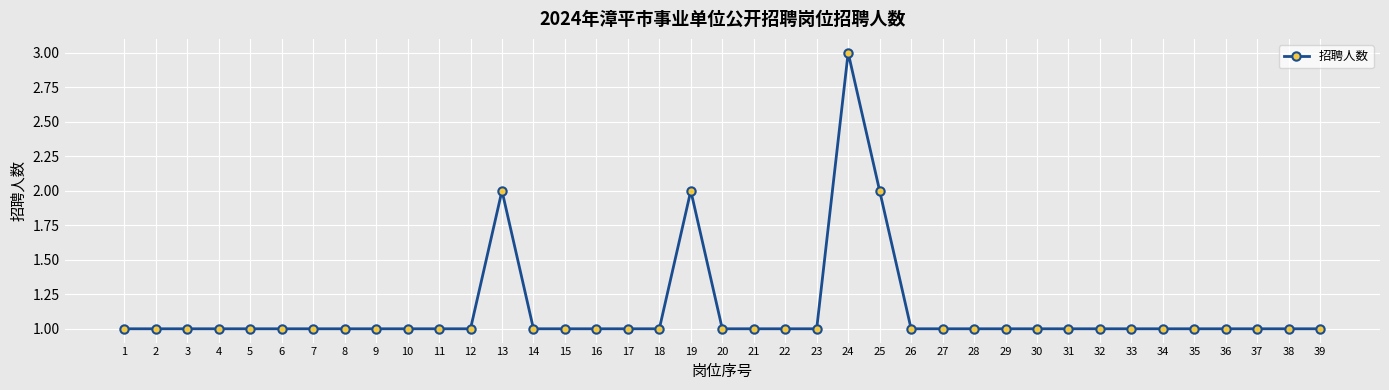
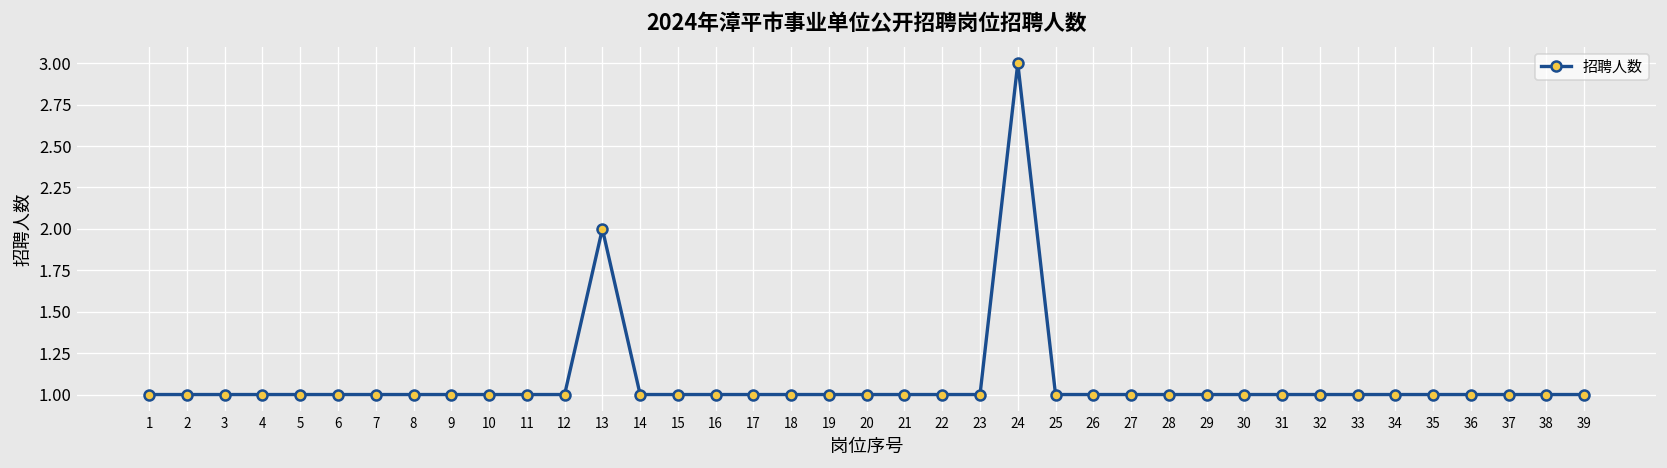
19: 2 -> 1
25: 2 -> 1
